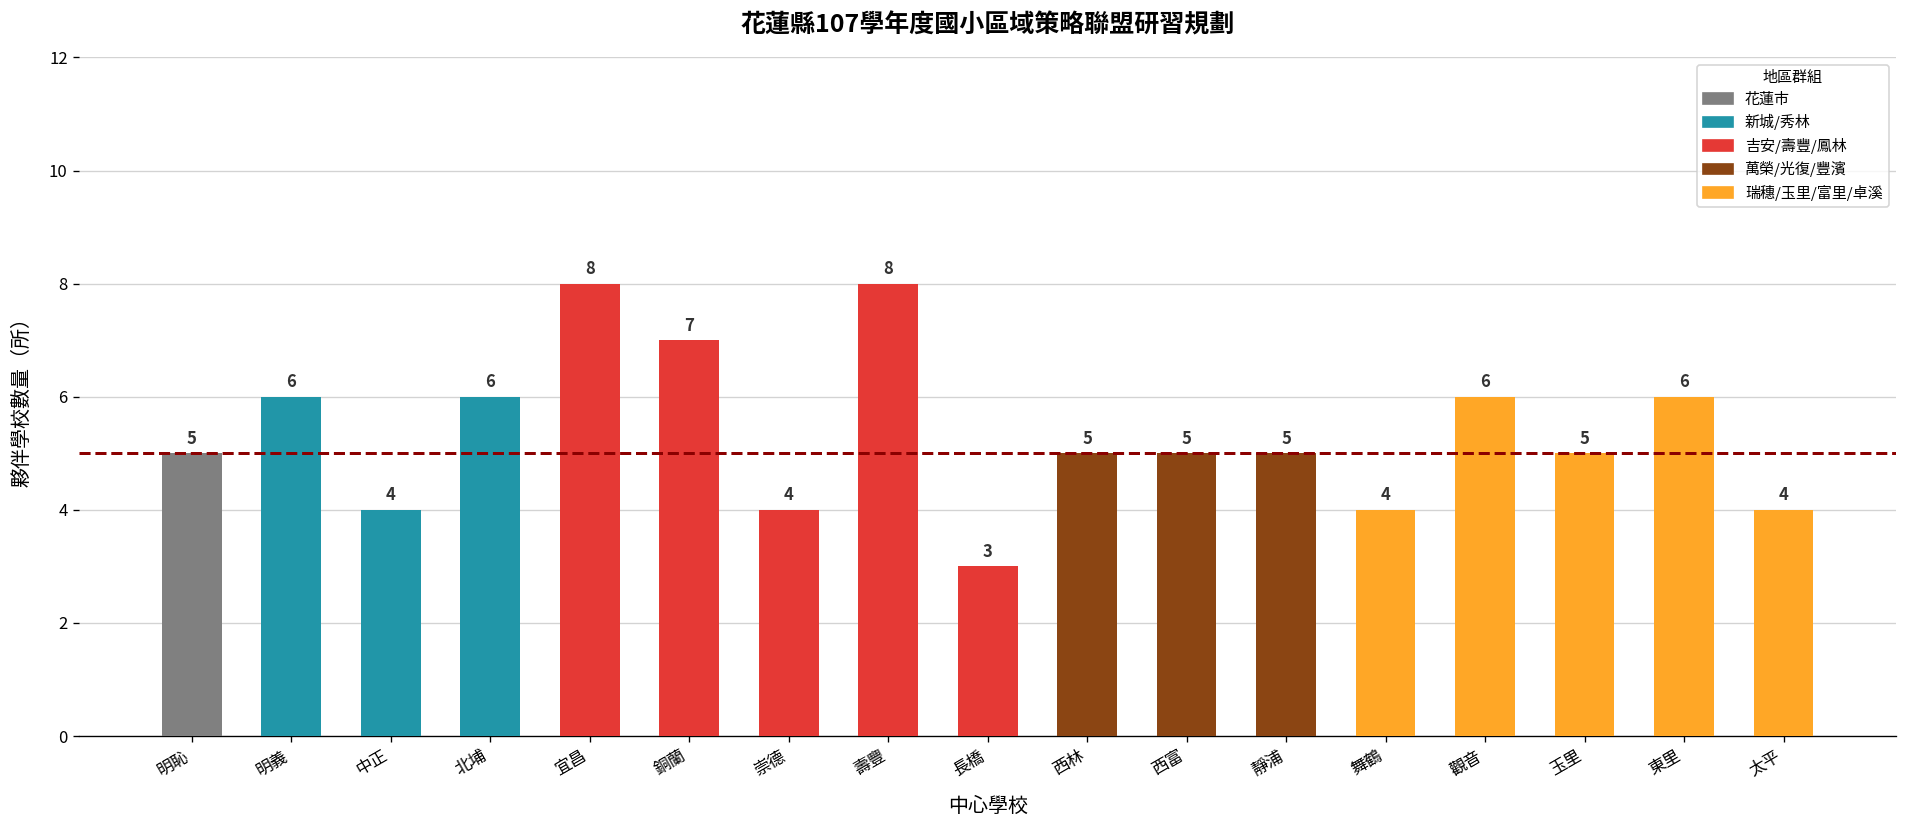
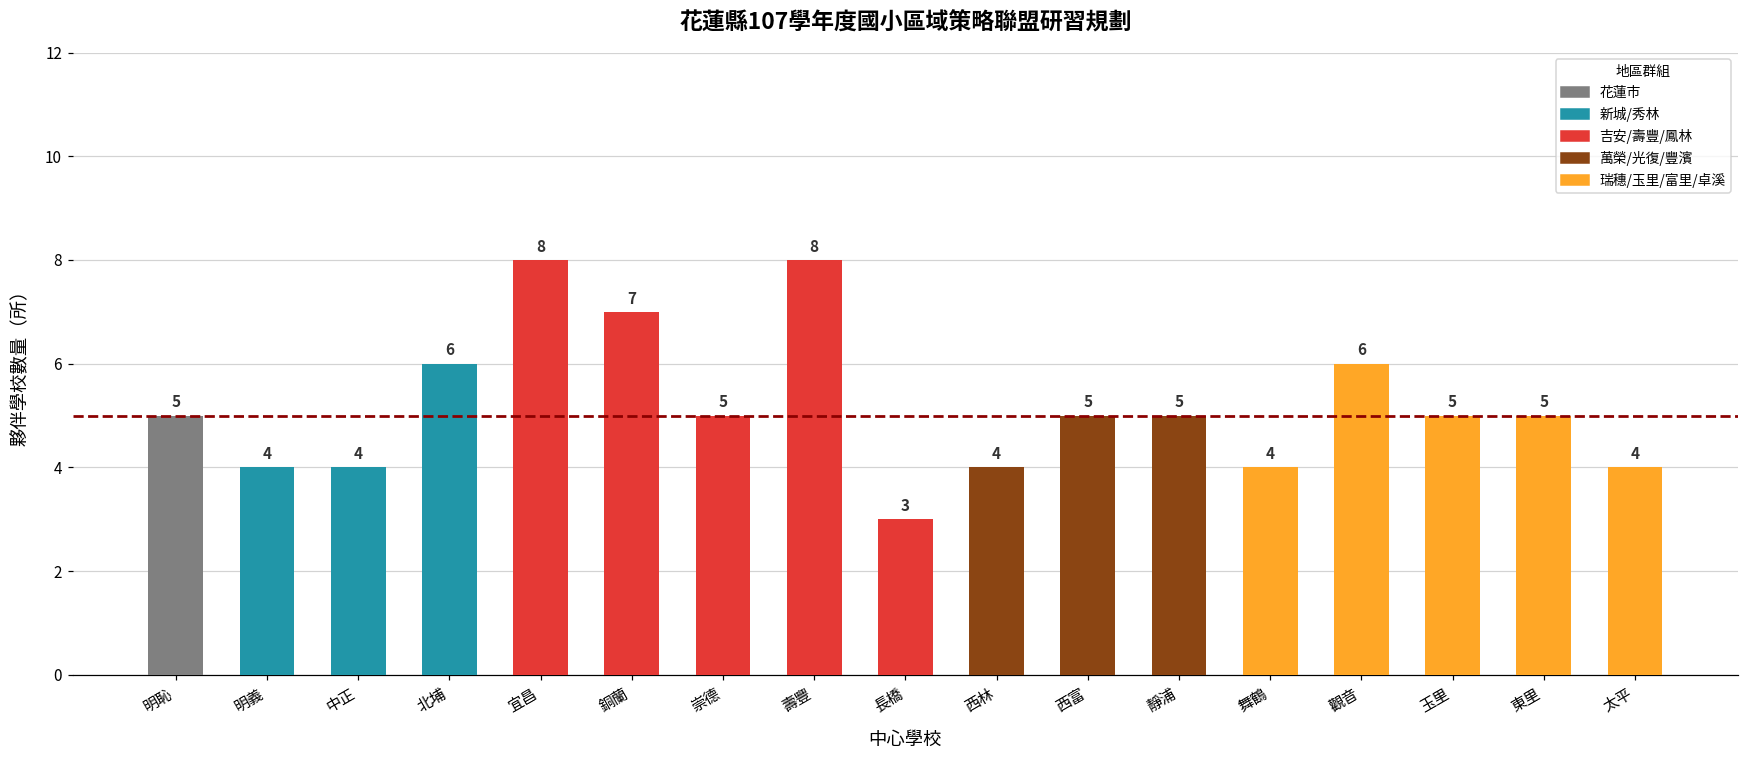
明義: 6 -> 4
崇德: 4 -> 5
西林: 5 -> 4
東里: 6 -> 5
